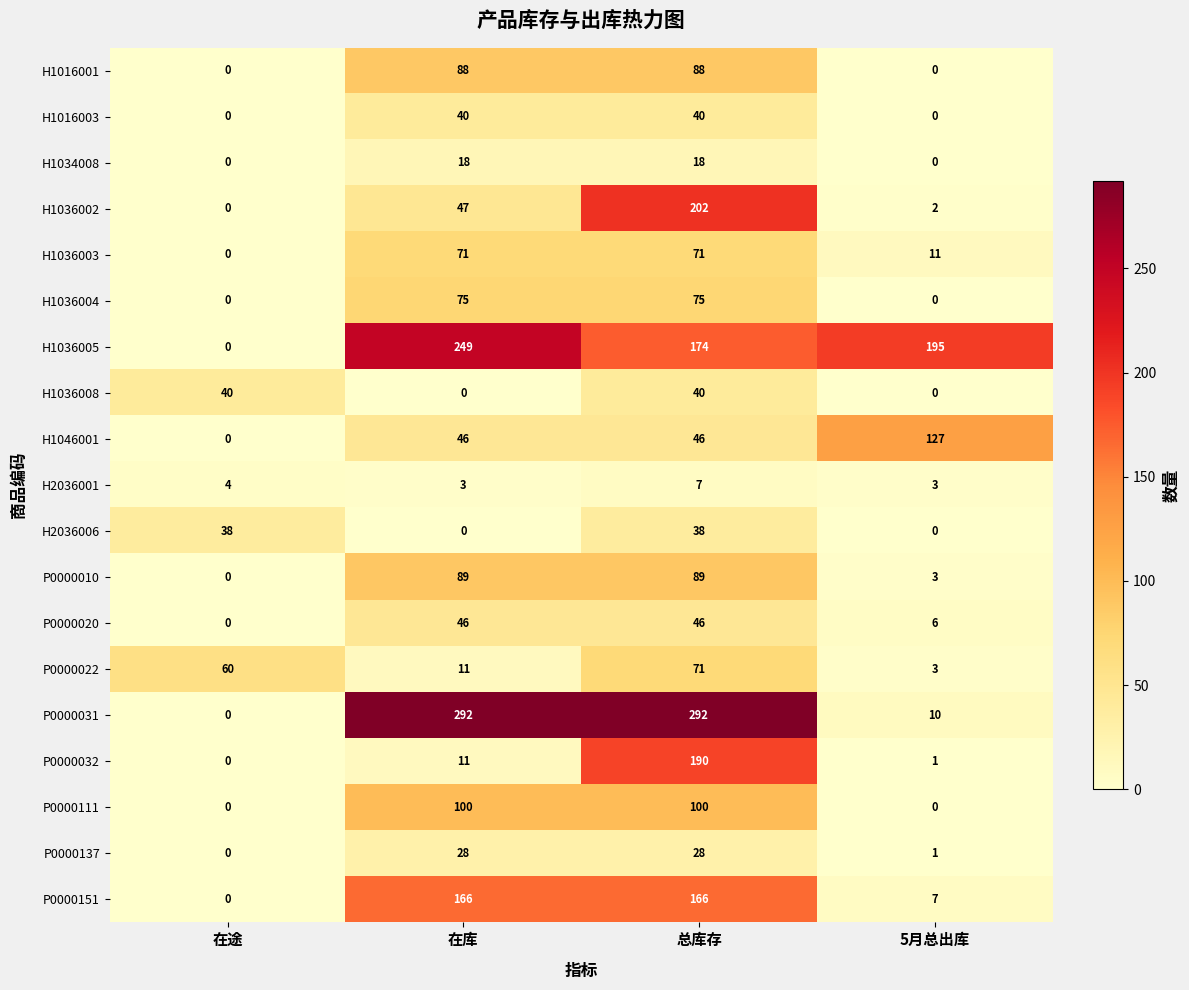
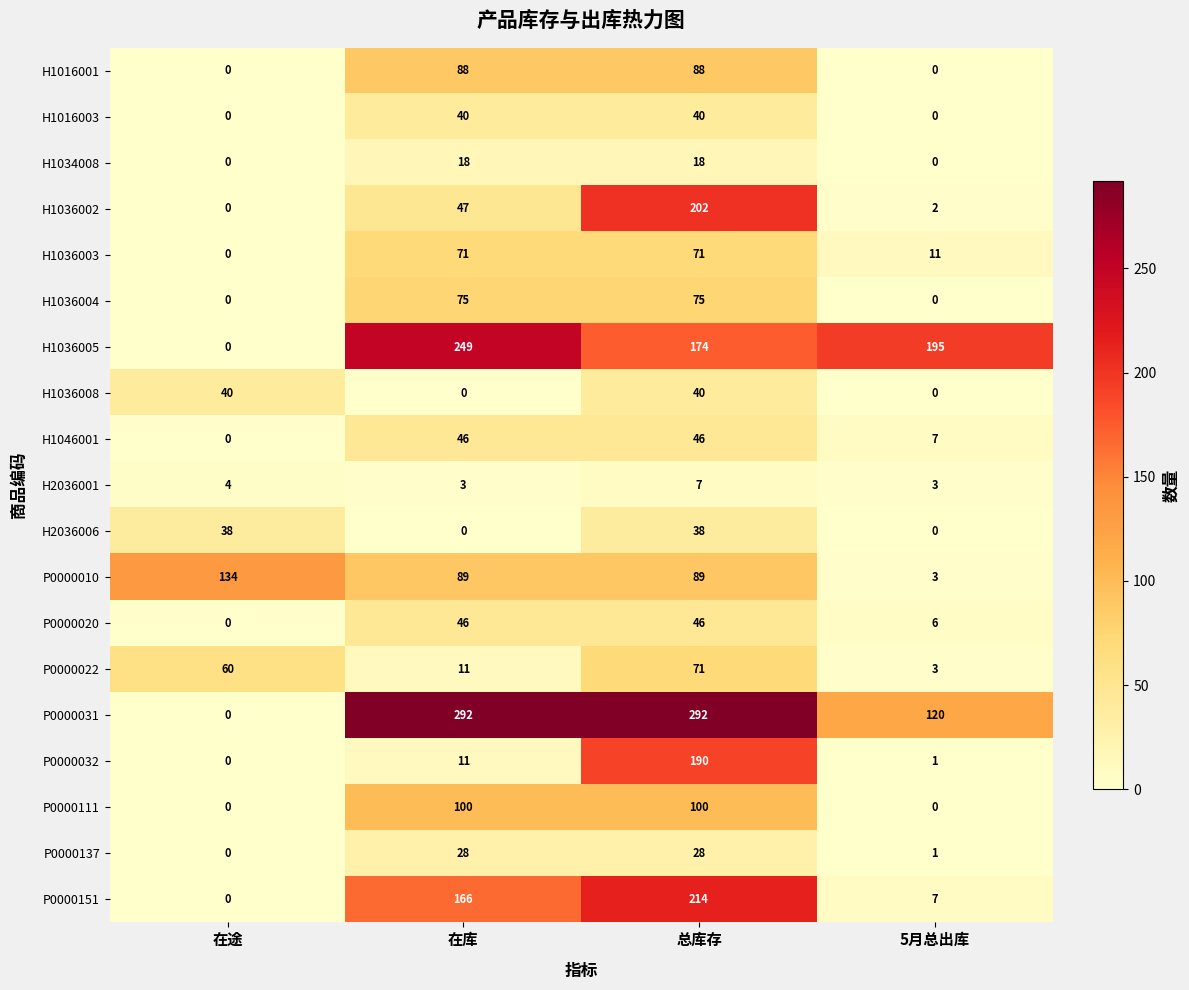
H1046001, 5月总出库: 127 -> 7
P0000010, 在途: 0 -> 134
P0000031, 5月总出库: 10 -> 120
P0000151, 总库存: 166 -> 214
